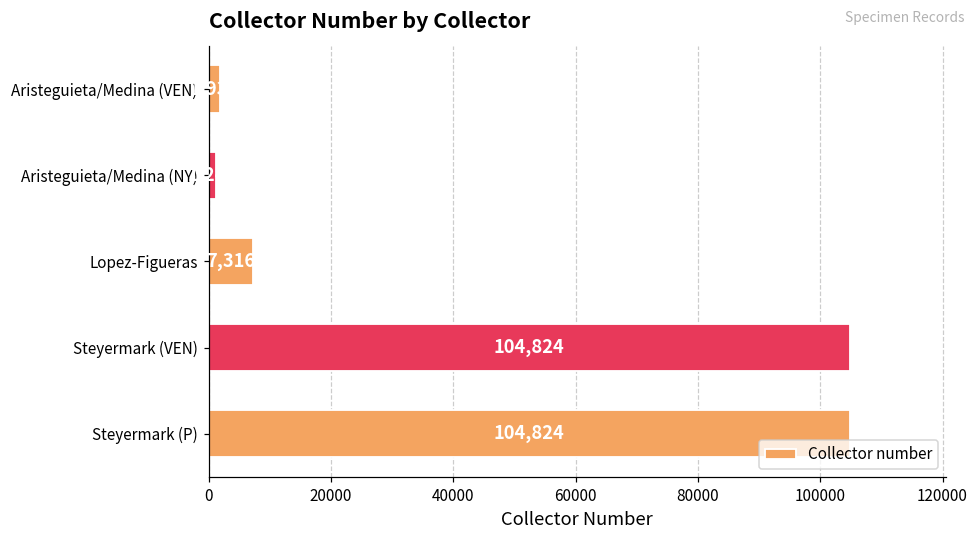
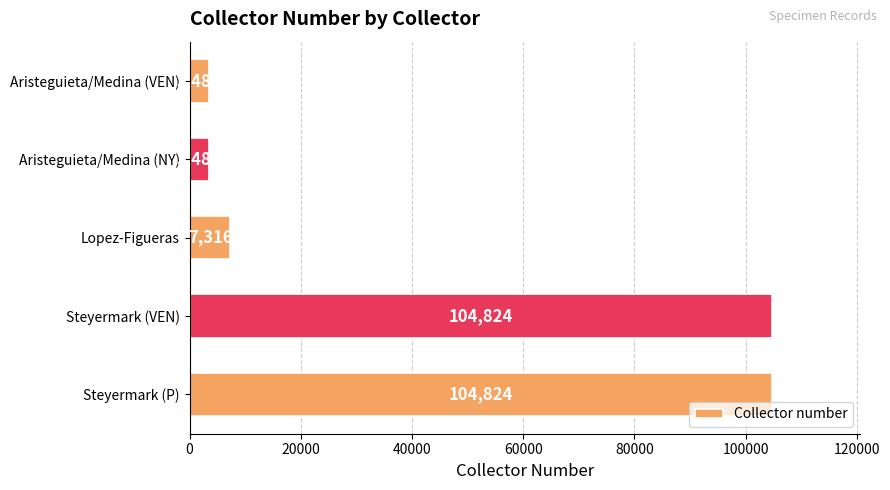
Aristeguieta/Medina (VEN): 2000 -> 3000
Aristeguieta/Medina (NY): 1000 -> 3000
